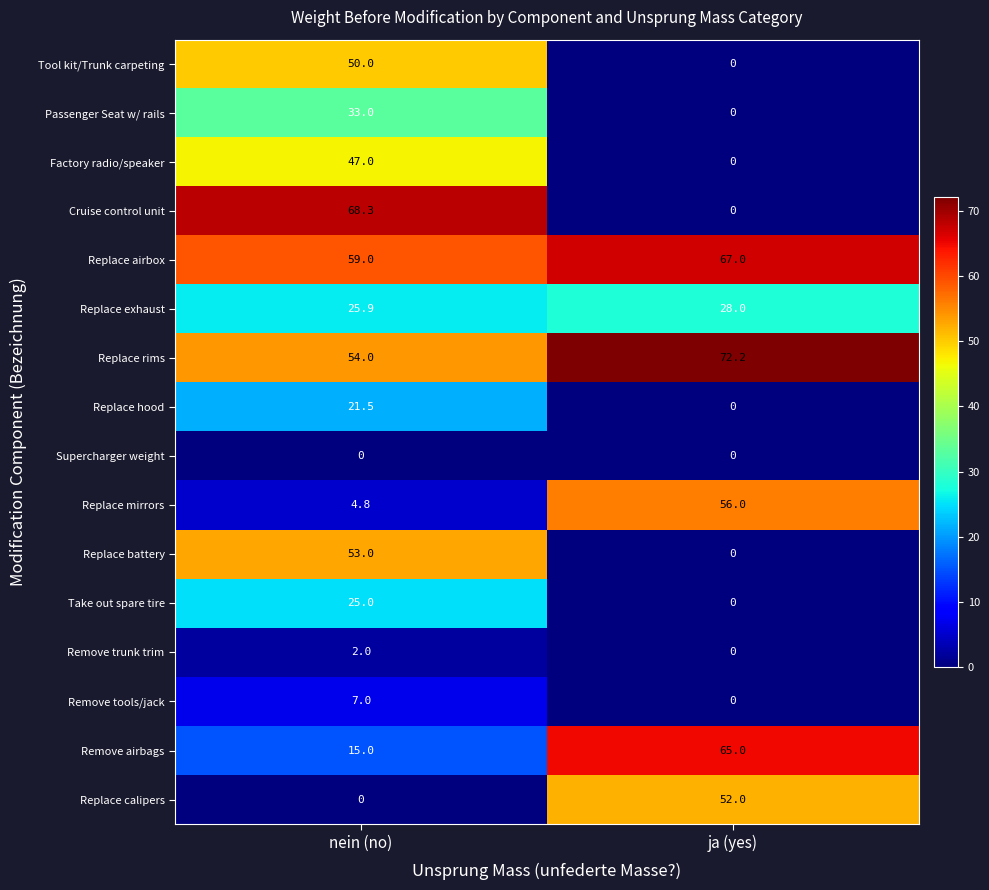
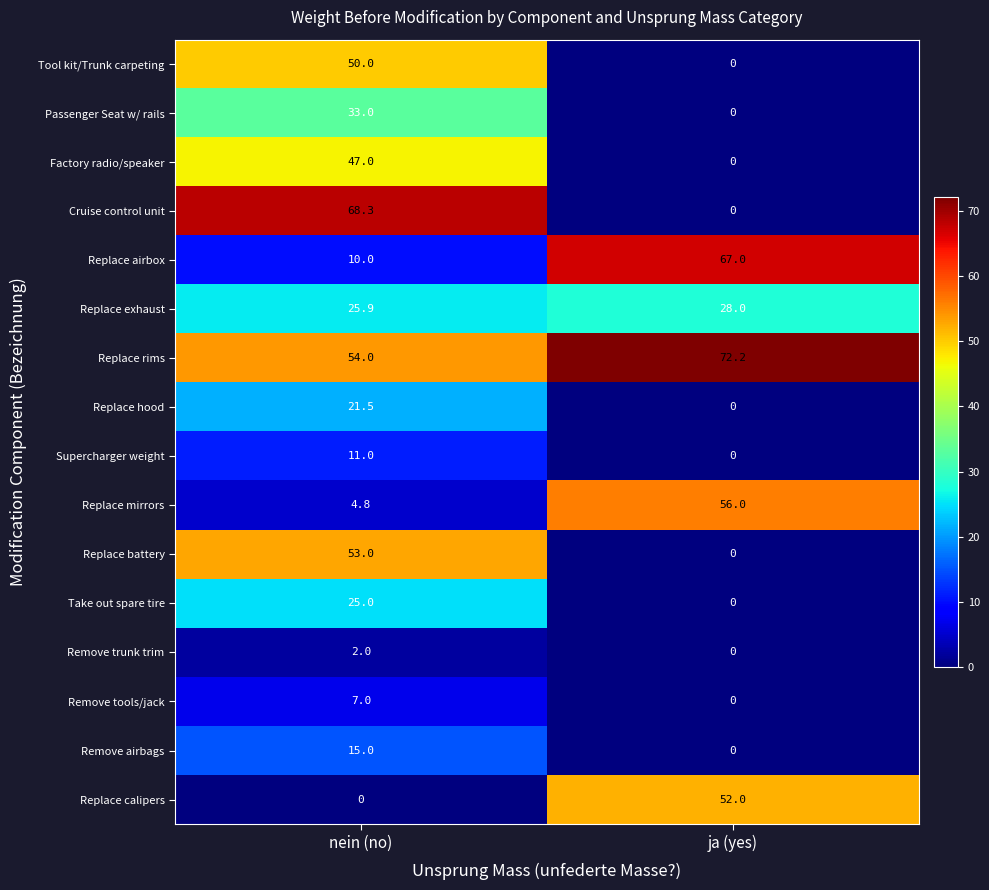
Replace airbox, nein (no): 59.0 -> 10.0
Supercharger weight, nein (no): 0 -> 11.0
Remove airbags, ja (yes): 65.0 -> 0
